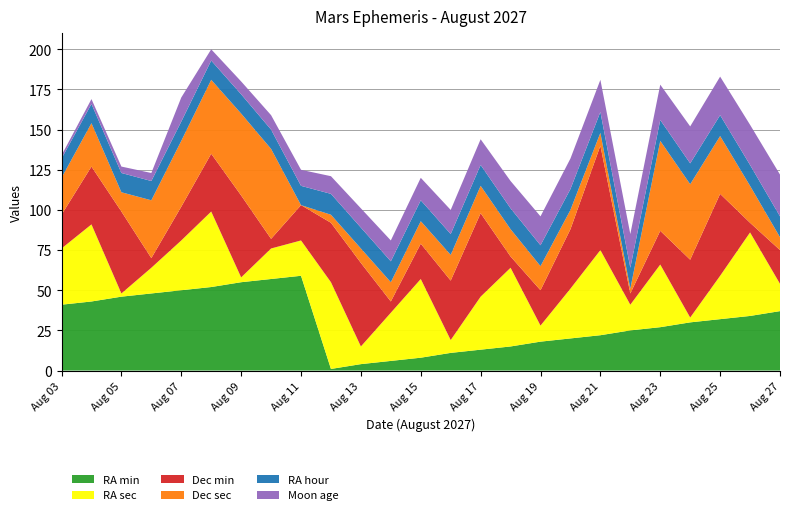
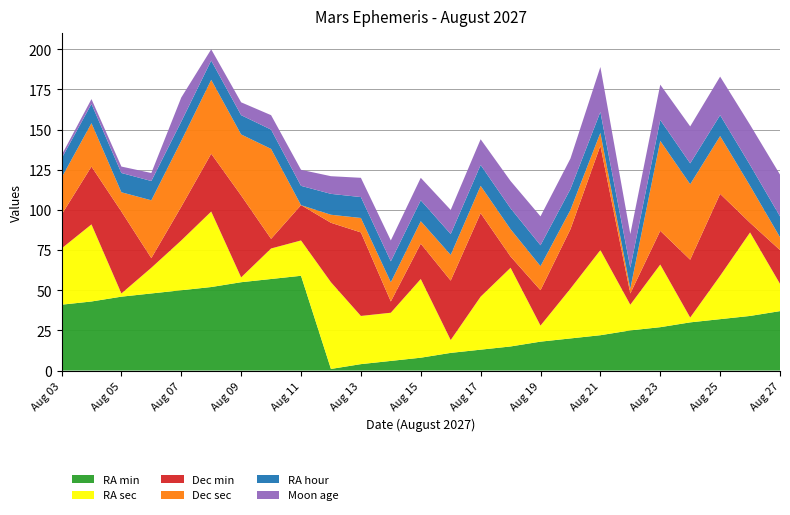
Dec sec, Aug 09: 51 -> 38
RA sec, Aug 13: 11 -> 30
Moon age, Aug 21: 20 -> 28
